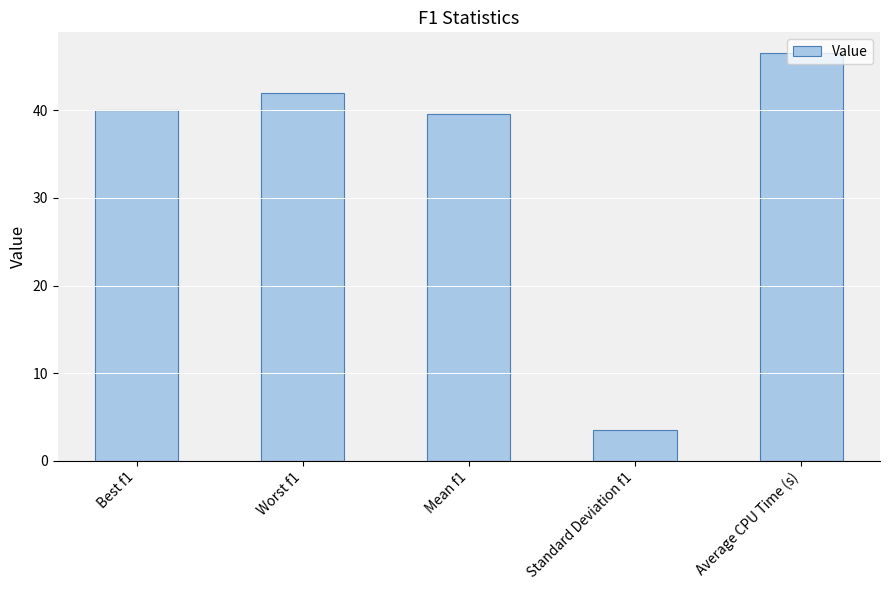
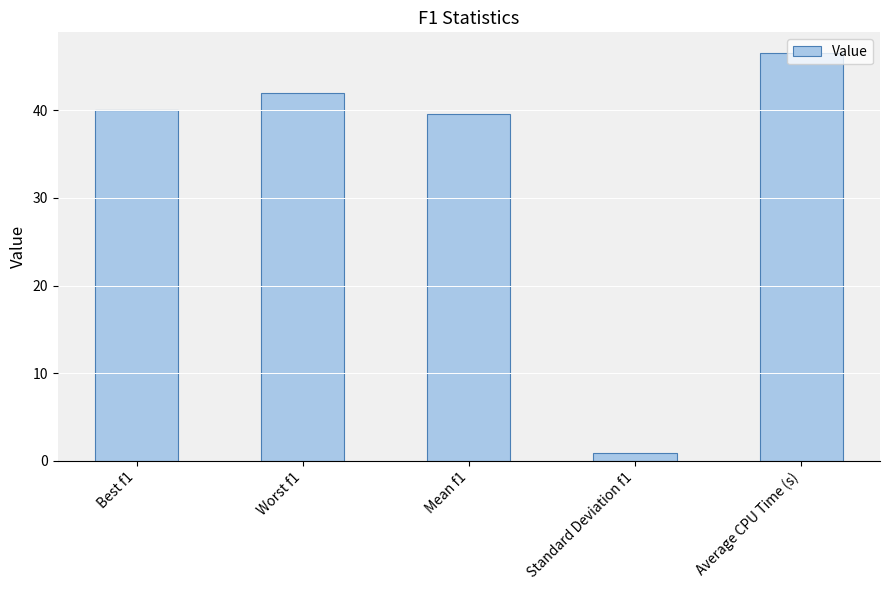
Standard Deviation f1: 3 -> 1
